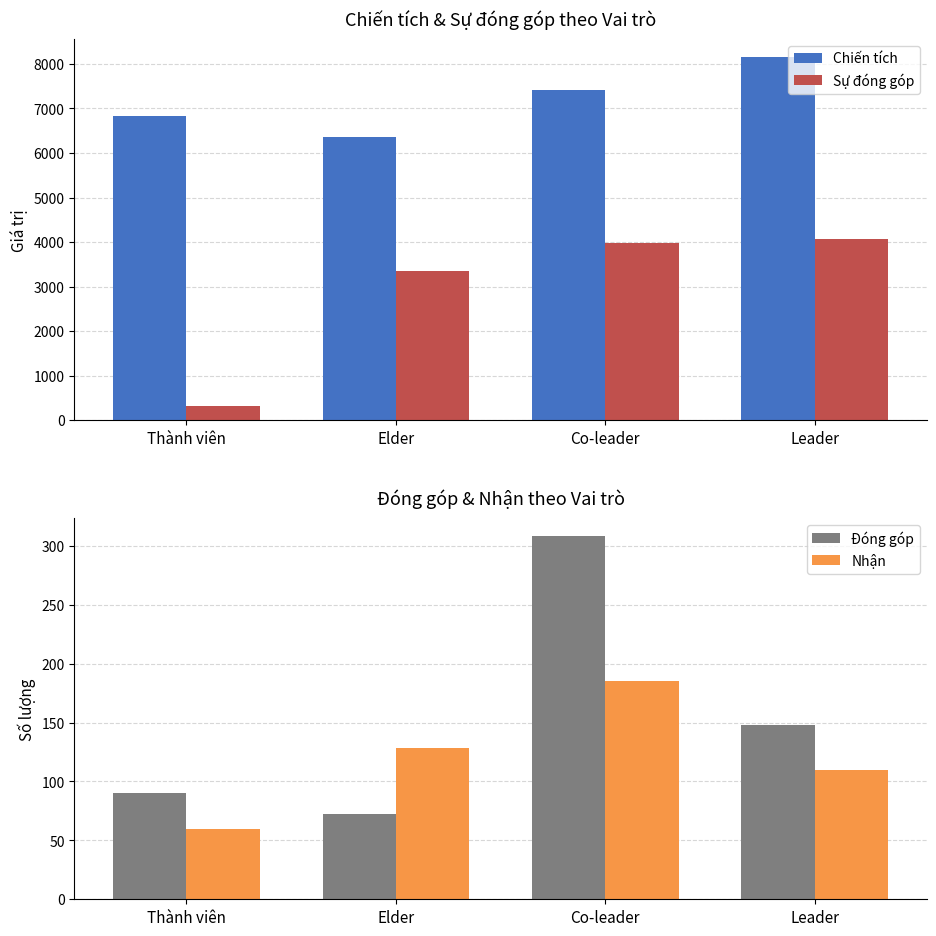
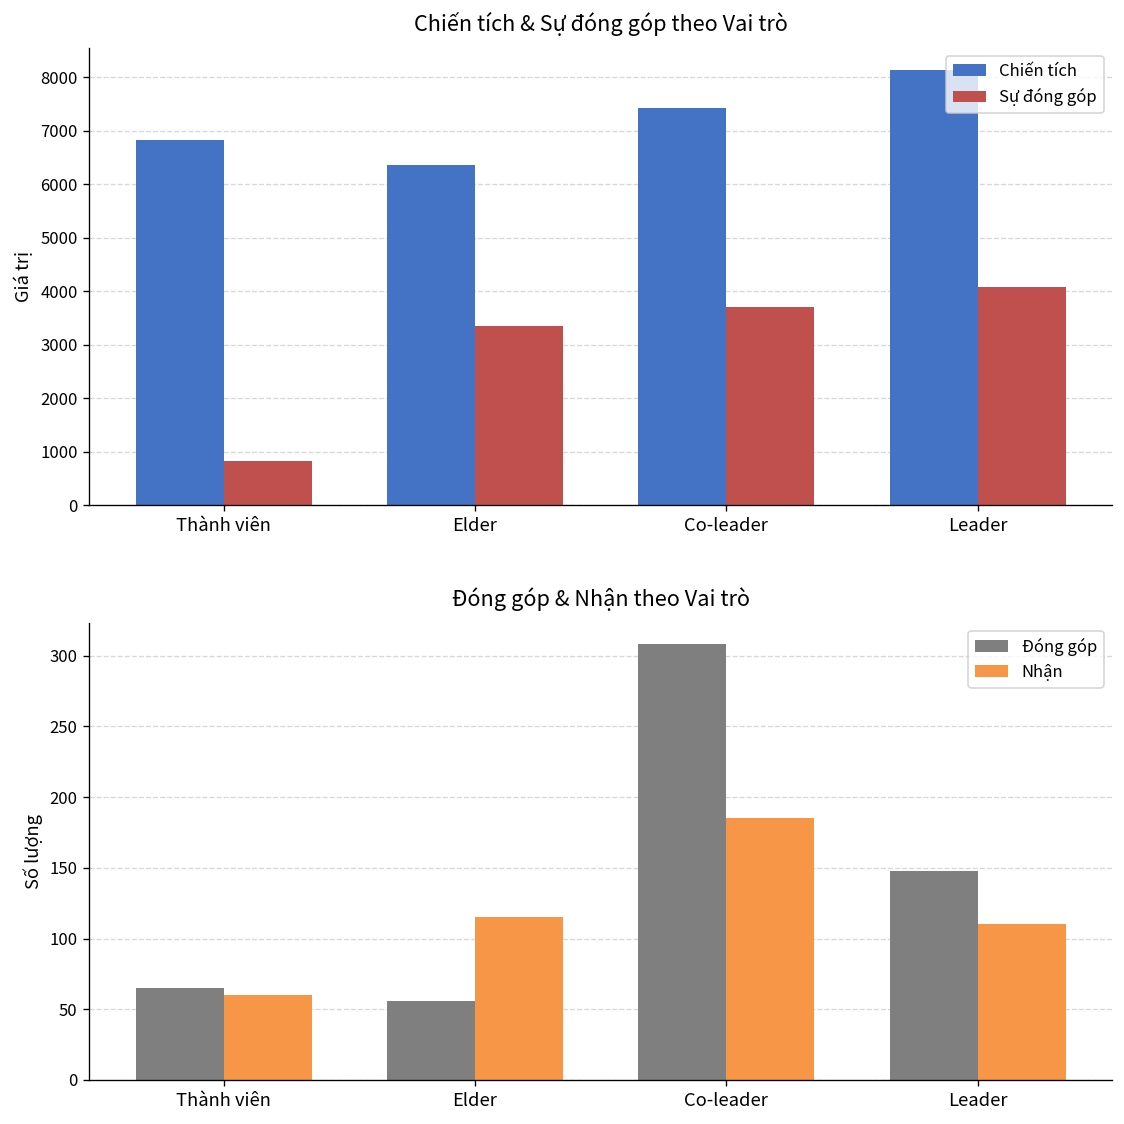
Chiến tích & Sự đóng góp theo Vai trò, Sự đóng góp, Thành viên: 300 -> 800
Chiến tích & Sự đóng góp theo Vai trò, Sự đóng góp, Co-leader: 4000 -> 3700
Đóng góp & Nhận theo Vai trò, Đóng góp, Thành viên: 90 -> 65
Đóng góp & Nhận theo Vai trò, Đóng góp, Elder: 72 -> 56
Đóng góp & Nhận theo Vai trò, Nhận, Elder: 128 -> 115
